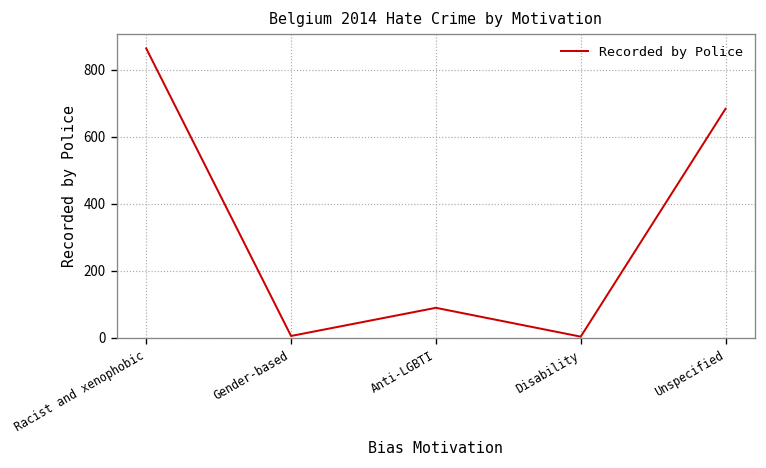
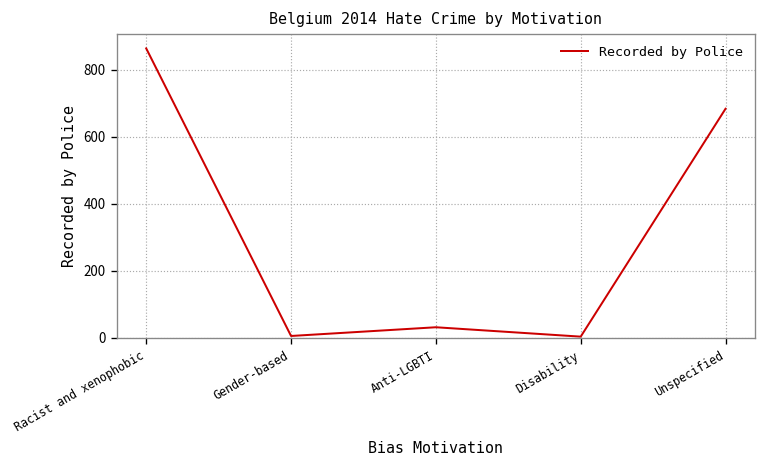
Anti-LGBTI: 90 -> 30
